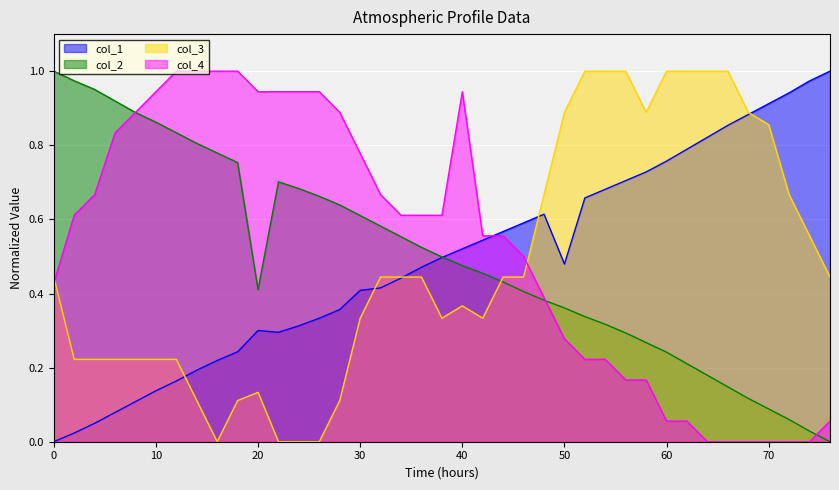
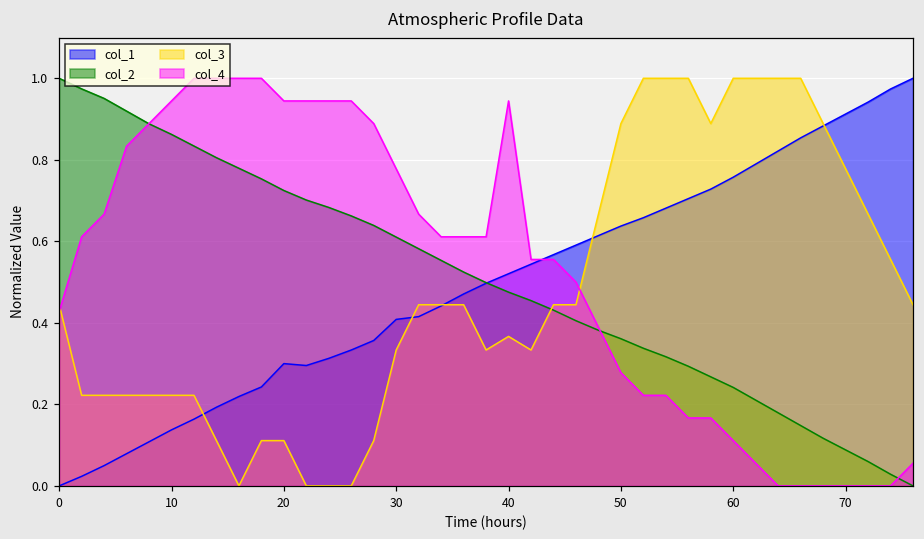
col_2, 20: 0.41 -> 0.72
col_3, 20: 0.13 -> 0.11
col_1, 50: 0.48 -> 0.64
col_4, 60: 0.06 -> 0.11
col_3, 70: 0.86 -> 0.78
